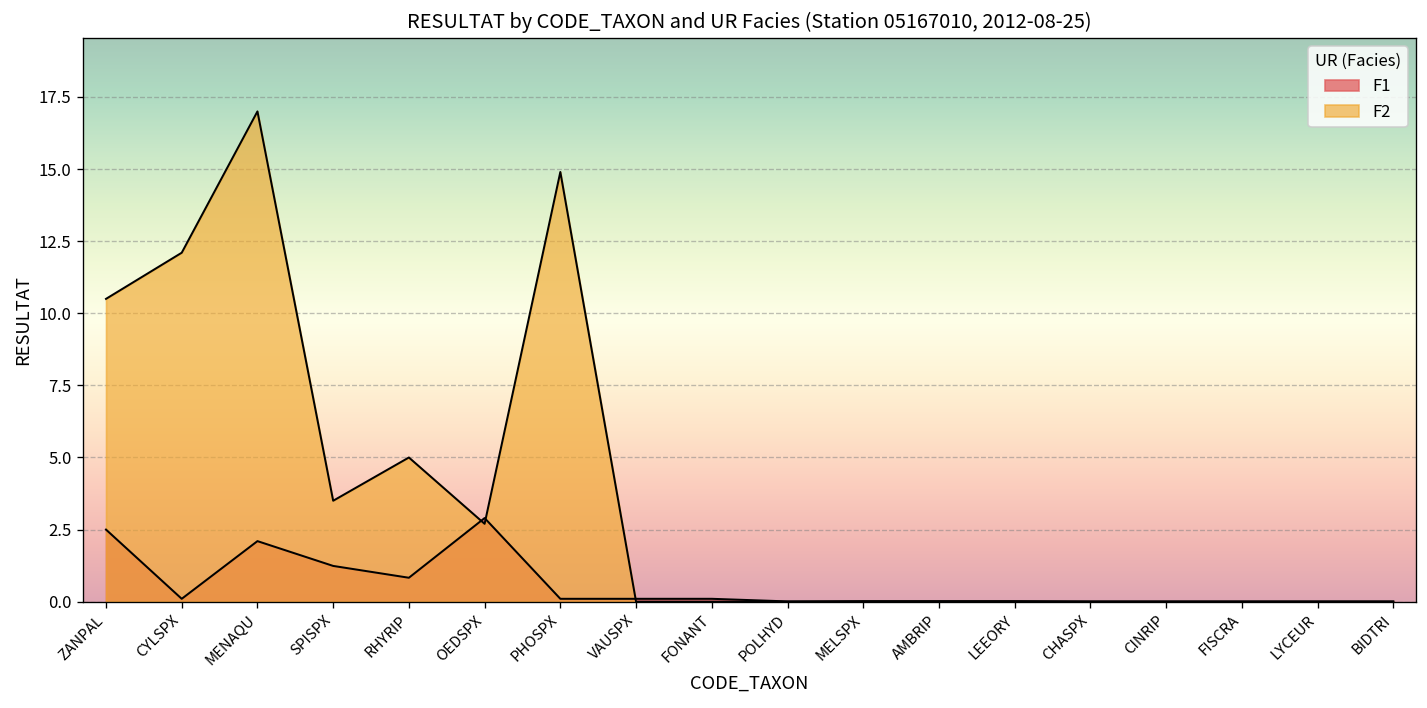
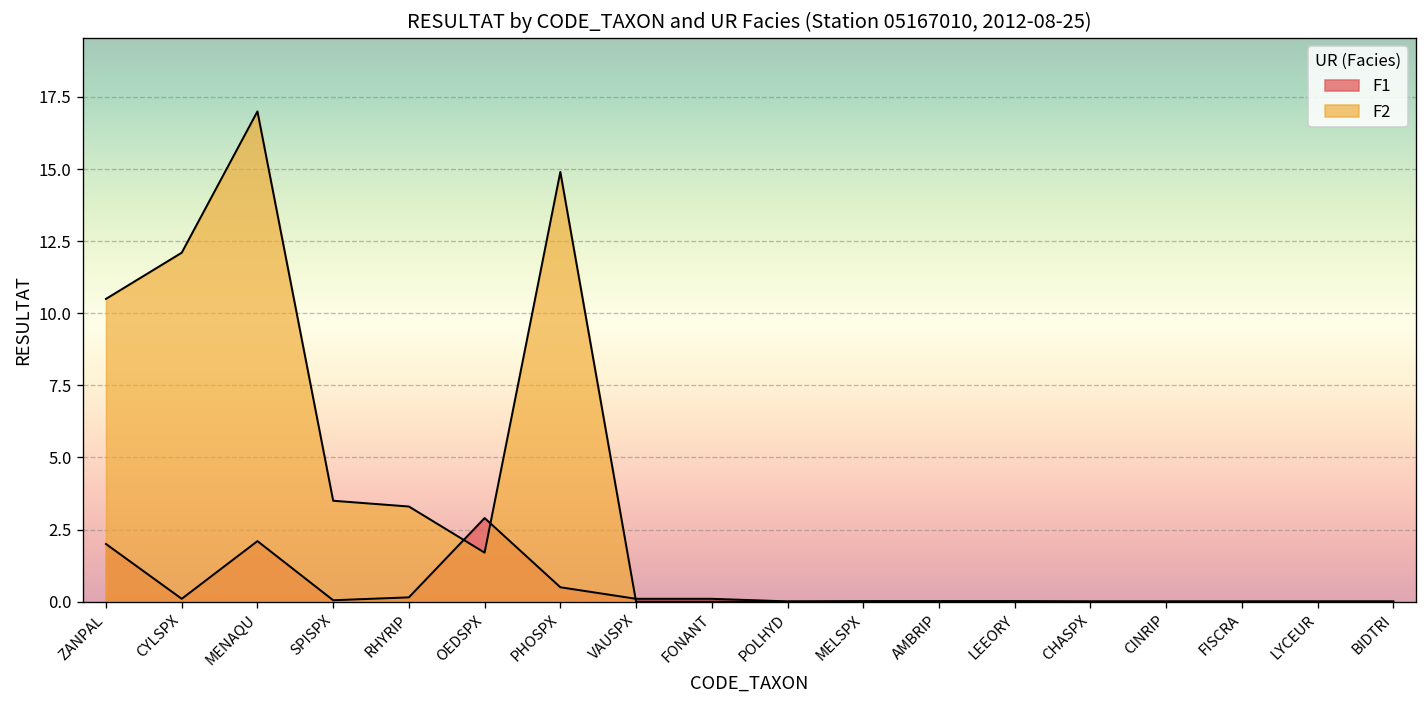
F1, ZANPAL: 2.5 -> 2.0
F1, SPISPX: 1.2 -> 0.1
F1, RHYRIP: 0.8 -> 0.2
F2, RHYRIP: 5.0 -> 3.3
F2, OEDSPX: 2.7 -> 1.7
F1, PHOSPX: 0.1 -> 0.5
